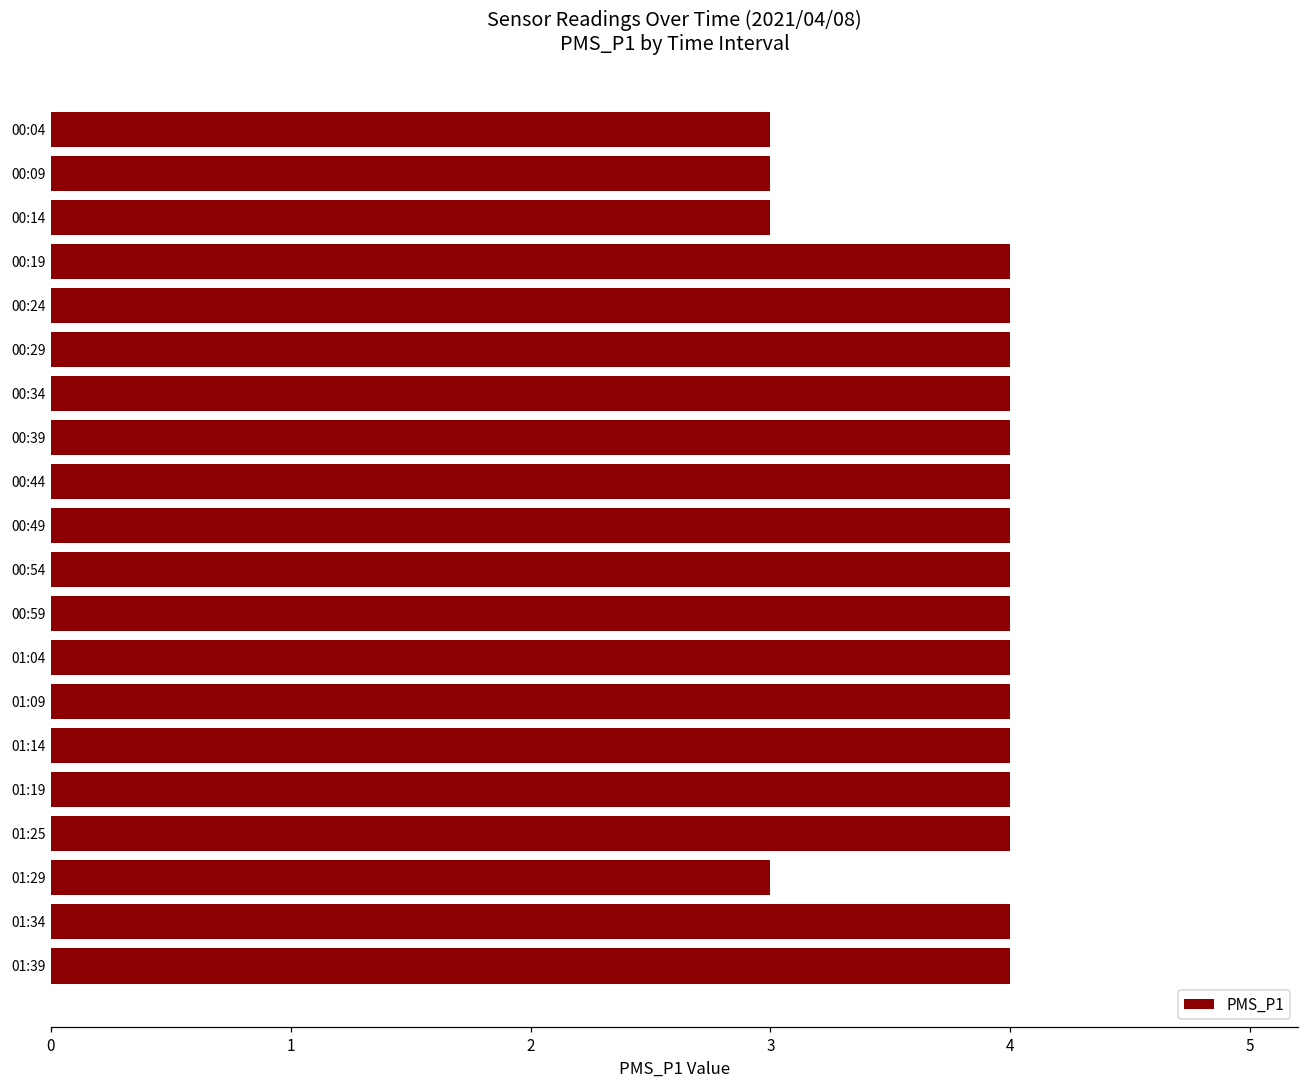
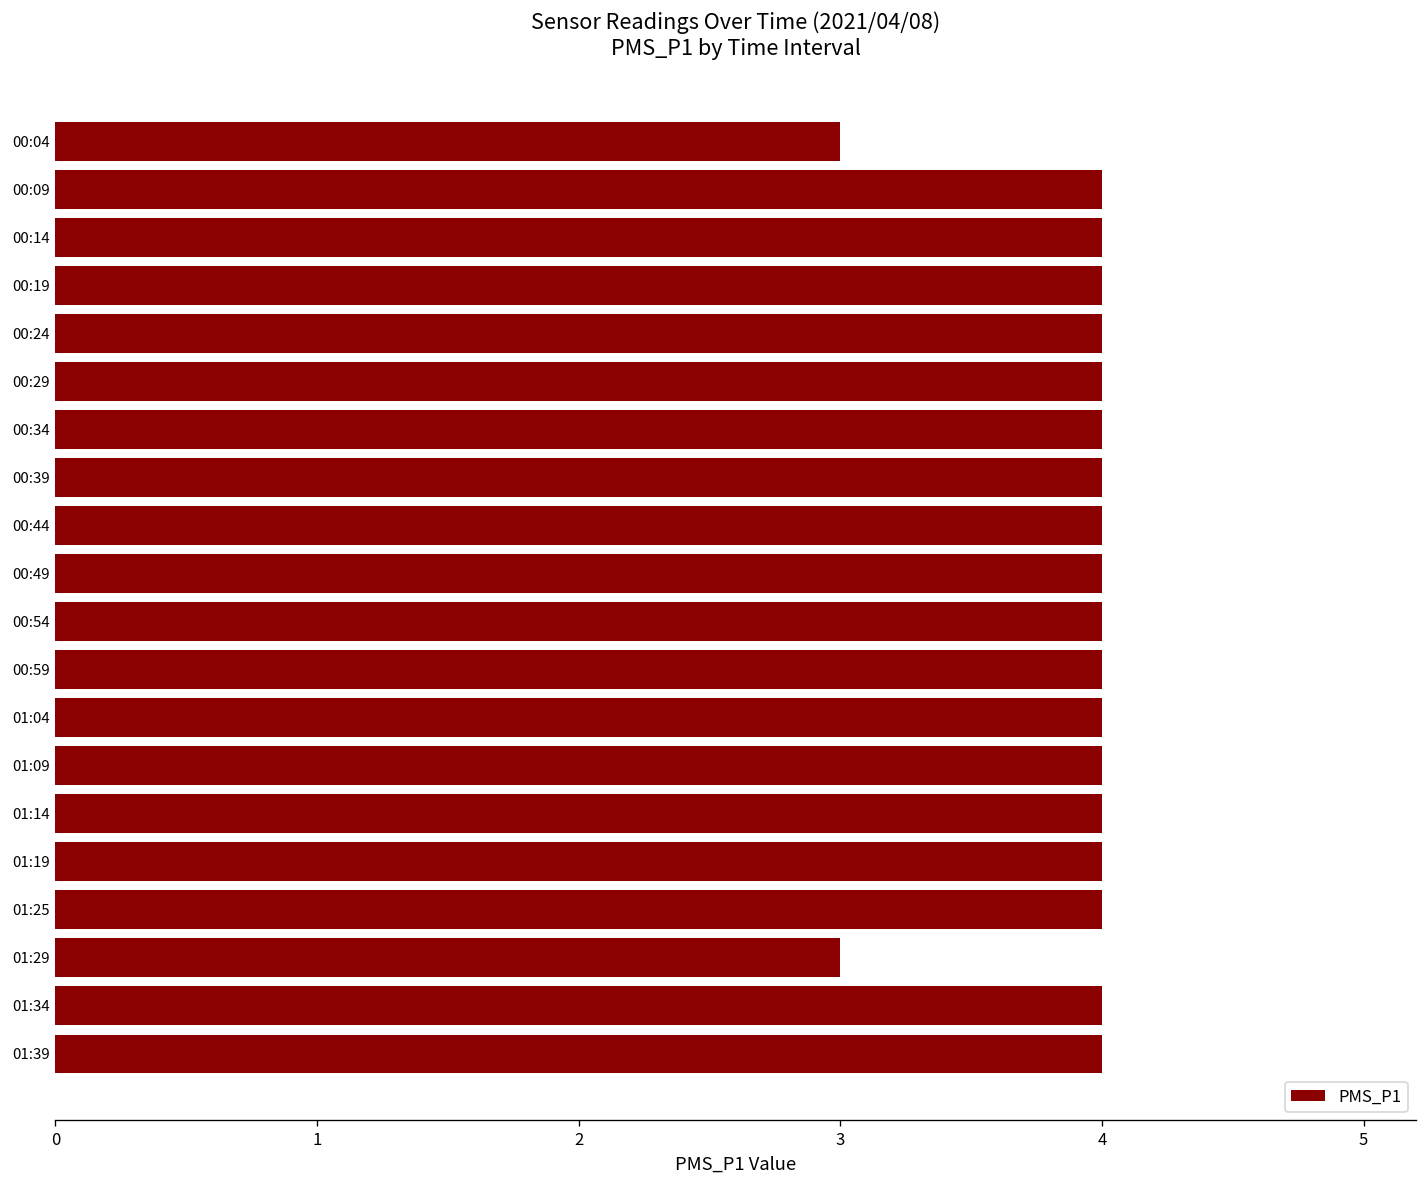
00:09: 3 -> 4
00:14: 3 -> 4
